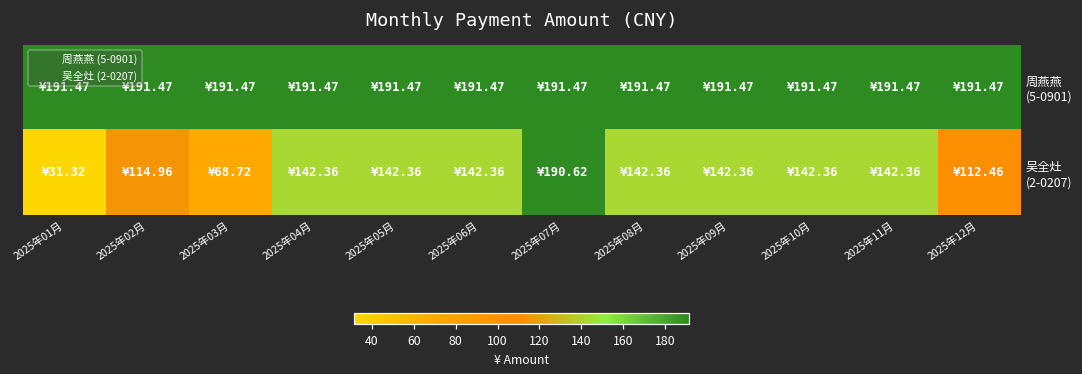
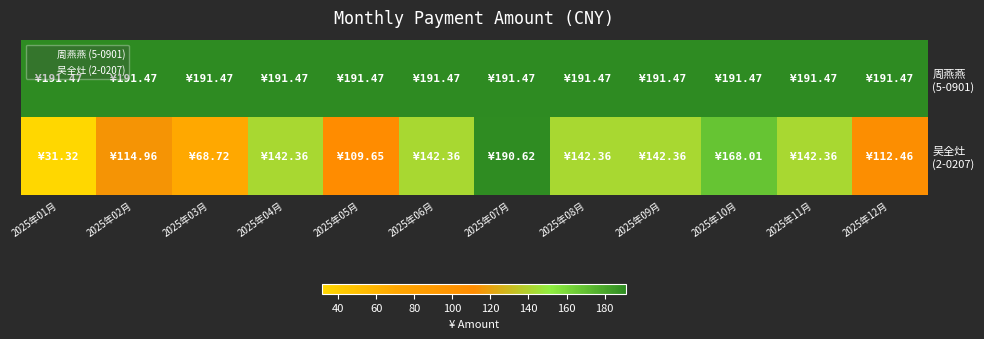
吴全灶 (2-0207), 2025年05月: ¥142.36 -> ¥109.65
吴全灶 (2-0207), 2025年10月: ¥142.36 -> ¥168.01
